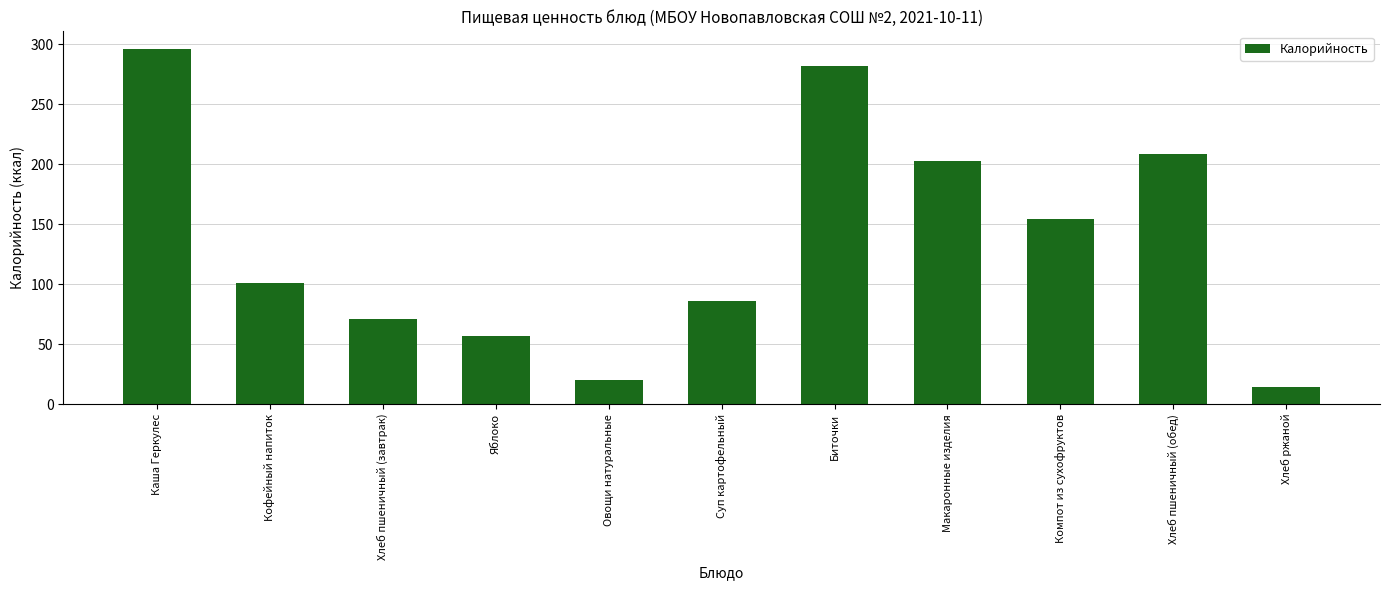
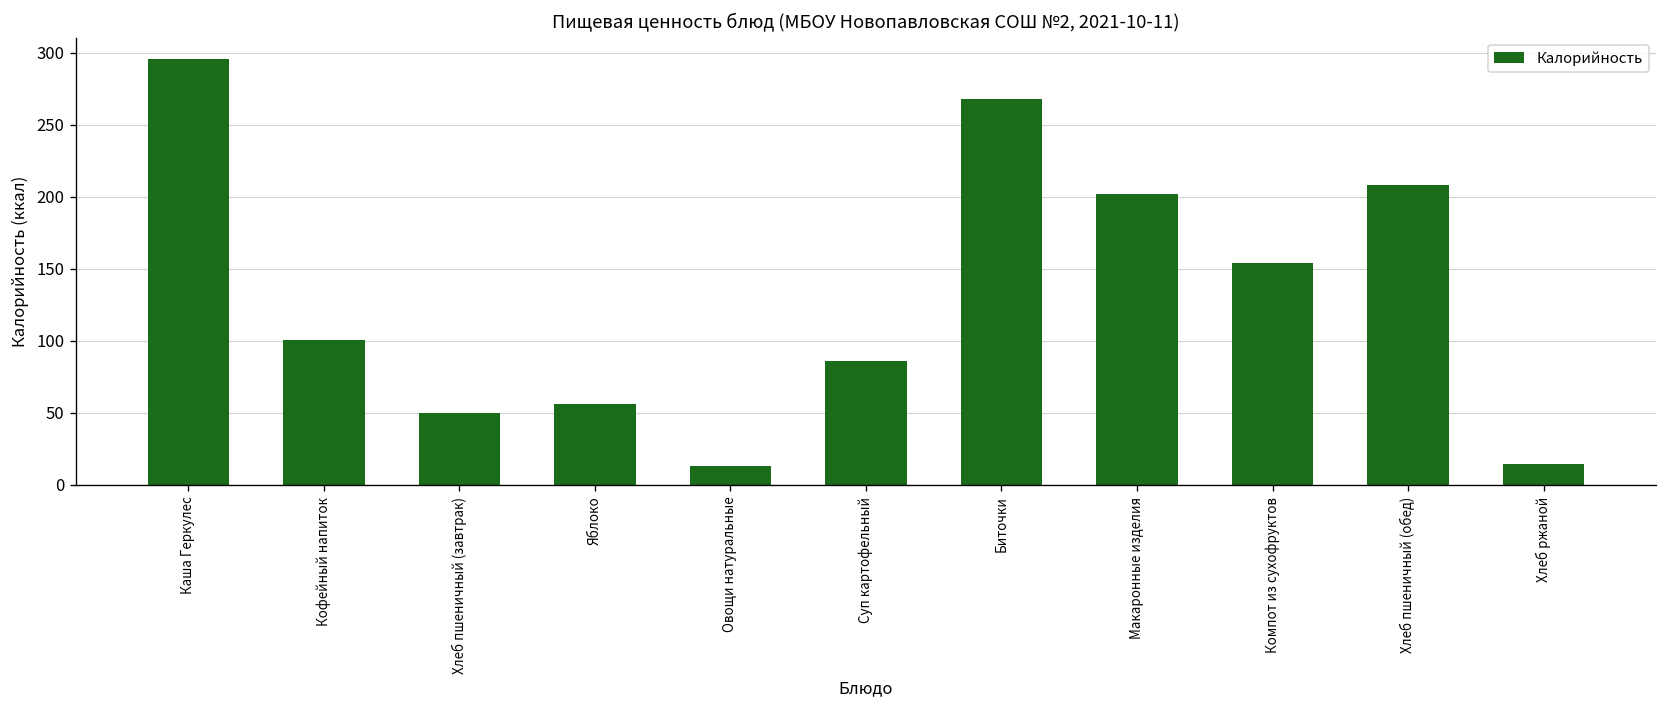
Хлеб пшеничный (завтрак): 71 -> 50
Овощи натуральные: 20 -> 13
Биточки: 281 -> 268
